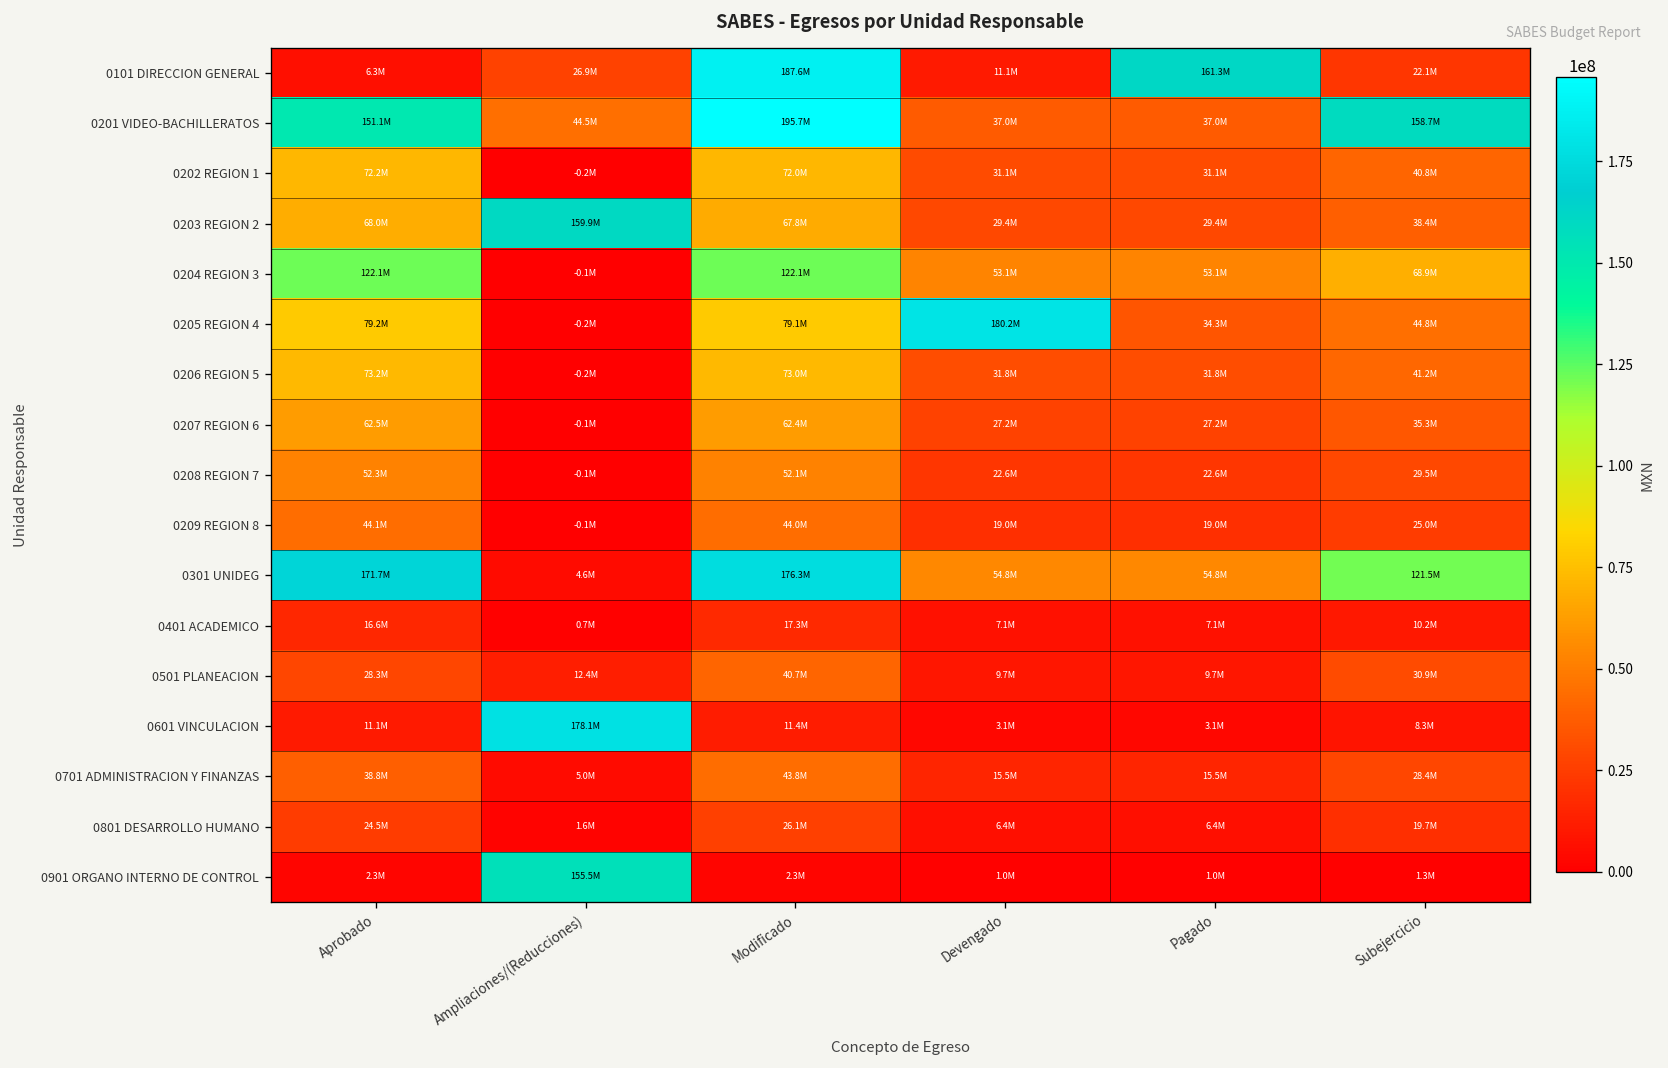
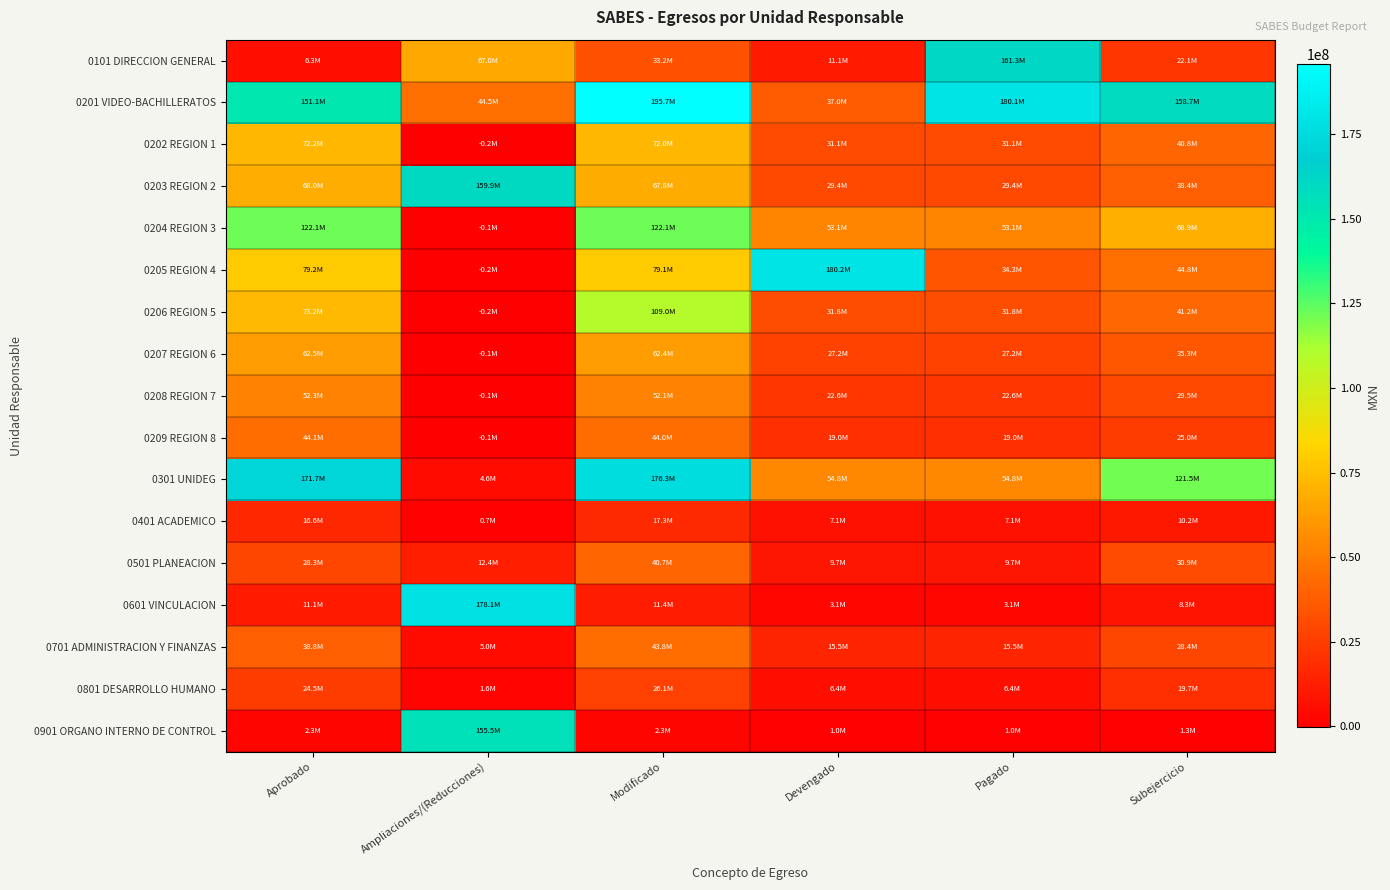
0101 DIRECCION GENERAL, Ampliaciones/(Reducciones): 26.9M -> 67.0M
0101 DIRECCION GENERAL, Modificado: 187.6M -> 33.2M
0201 VIDEO-BACHILLERATOS, Pagado: 37.0M -> 180.1M
0206 REGION 5, Modificado: 73.0M -> 109.0M
